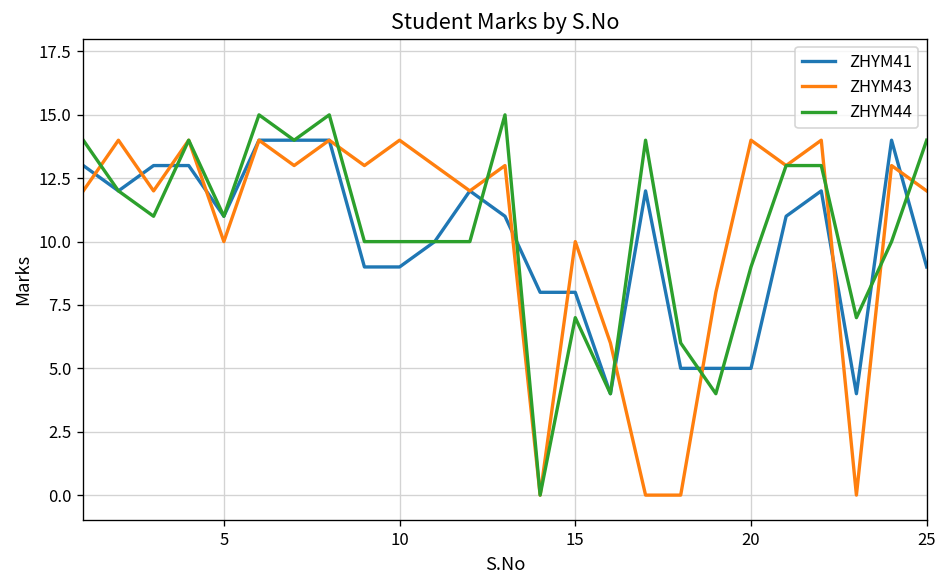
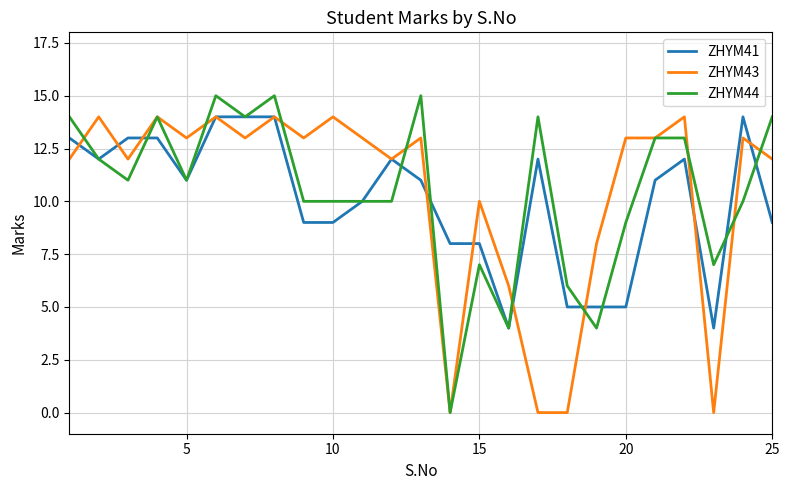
ZHYM43, 5: 10 -> 13
ZHYM43, 20: 14 -> 13
